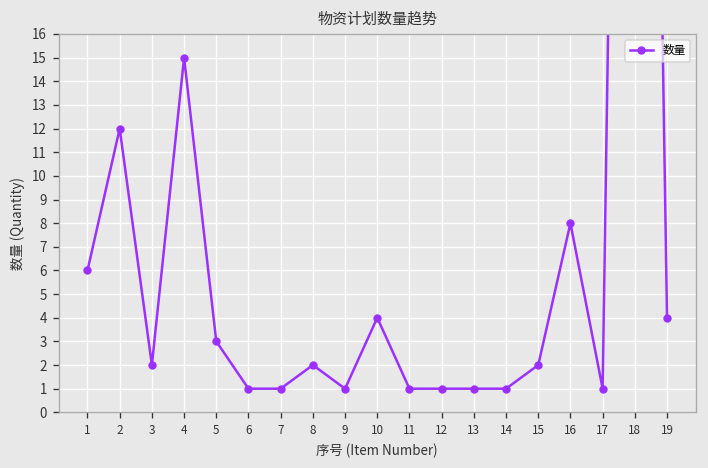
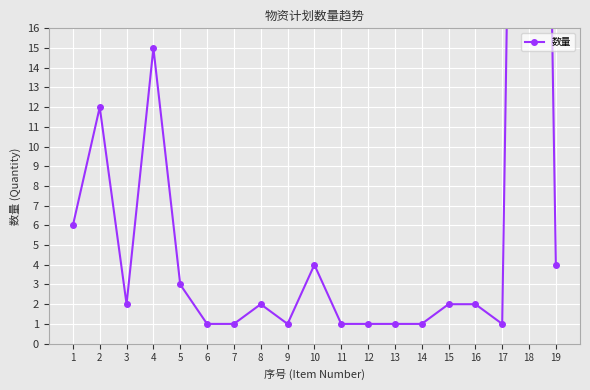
16: 8 -> 2
